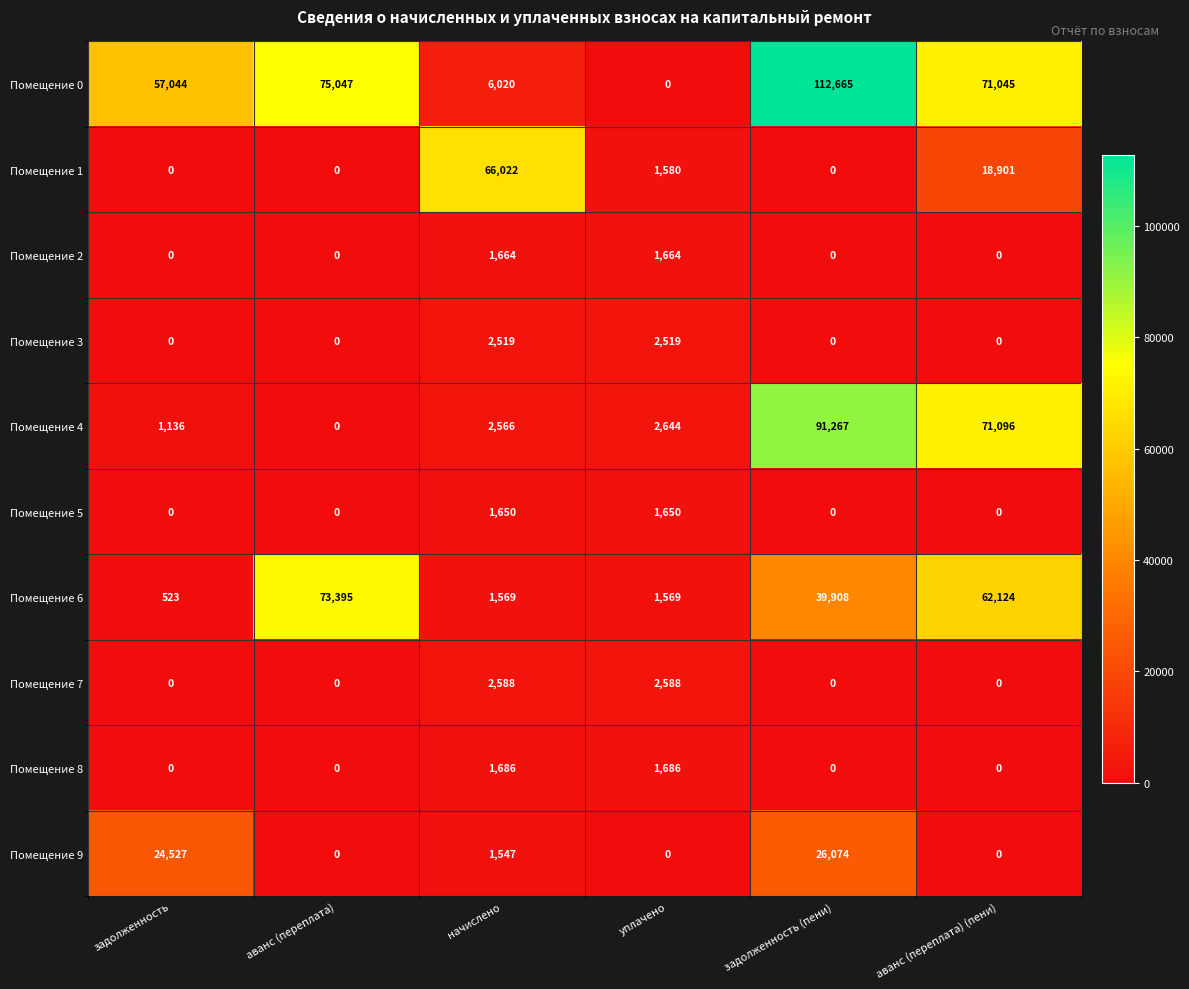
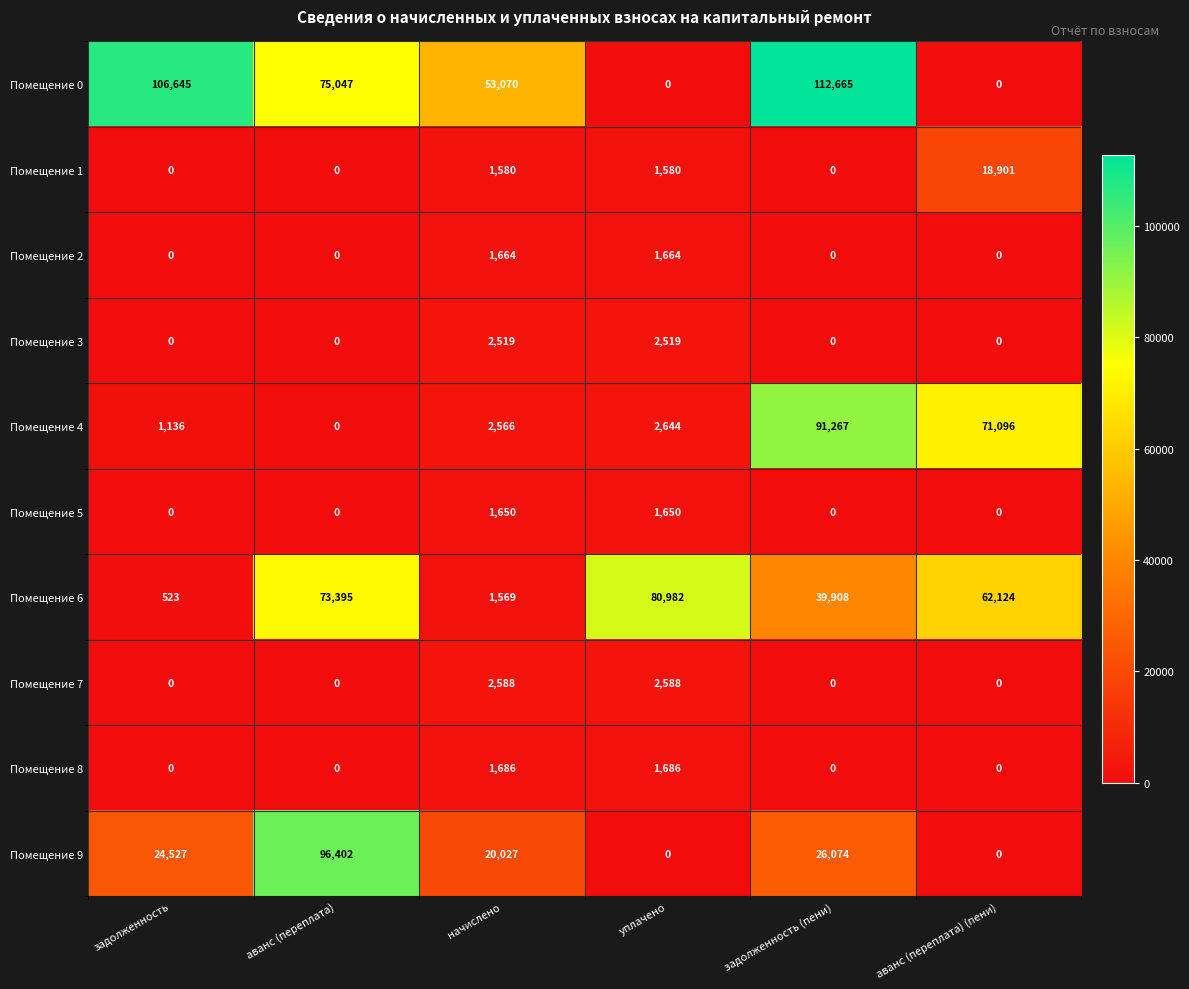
Помещение 0, задолженность: 57,044 -> 106,645
Помещение 0, начислено: 6,020 -> 53,070
Помещение 0, аванс (переплата) (пени): 71,045 -> 0
Помещение 1, начислено: 66,022 -> 1,580
Помещение 6, уплачено: 1,569 -> 80,982
Помещение 9, аванс (переплата): 0 -> 96,402
Помещение 9, начислено: 1,547 -> 20,027
